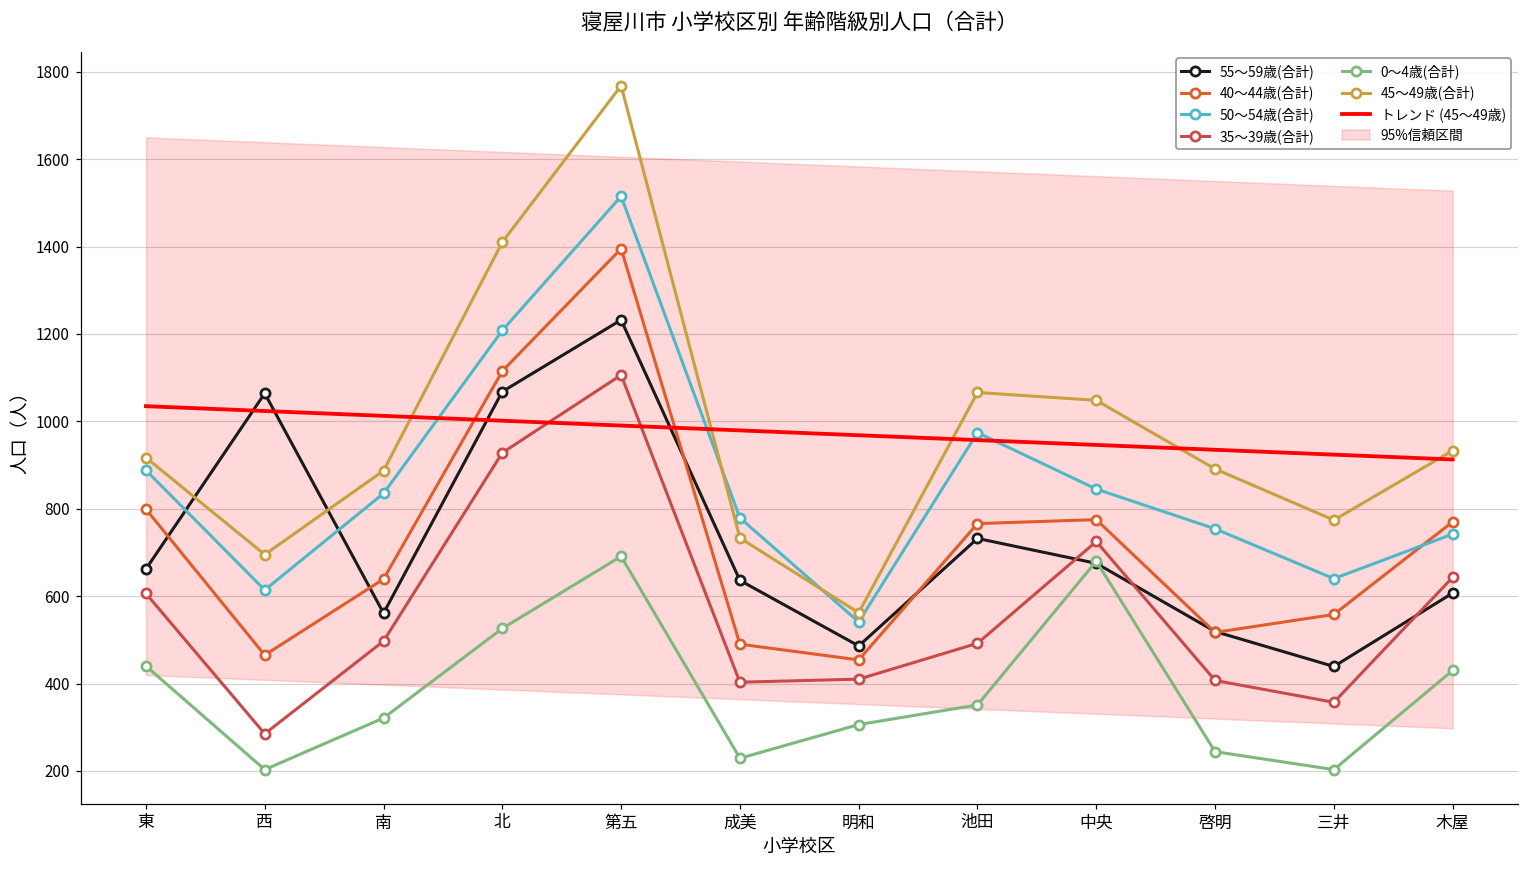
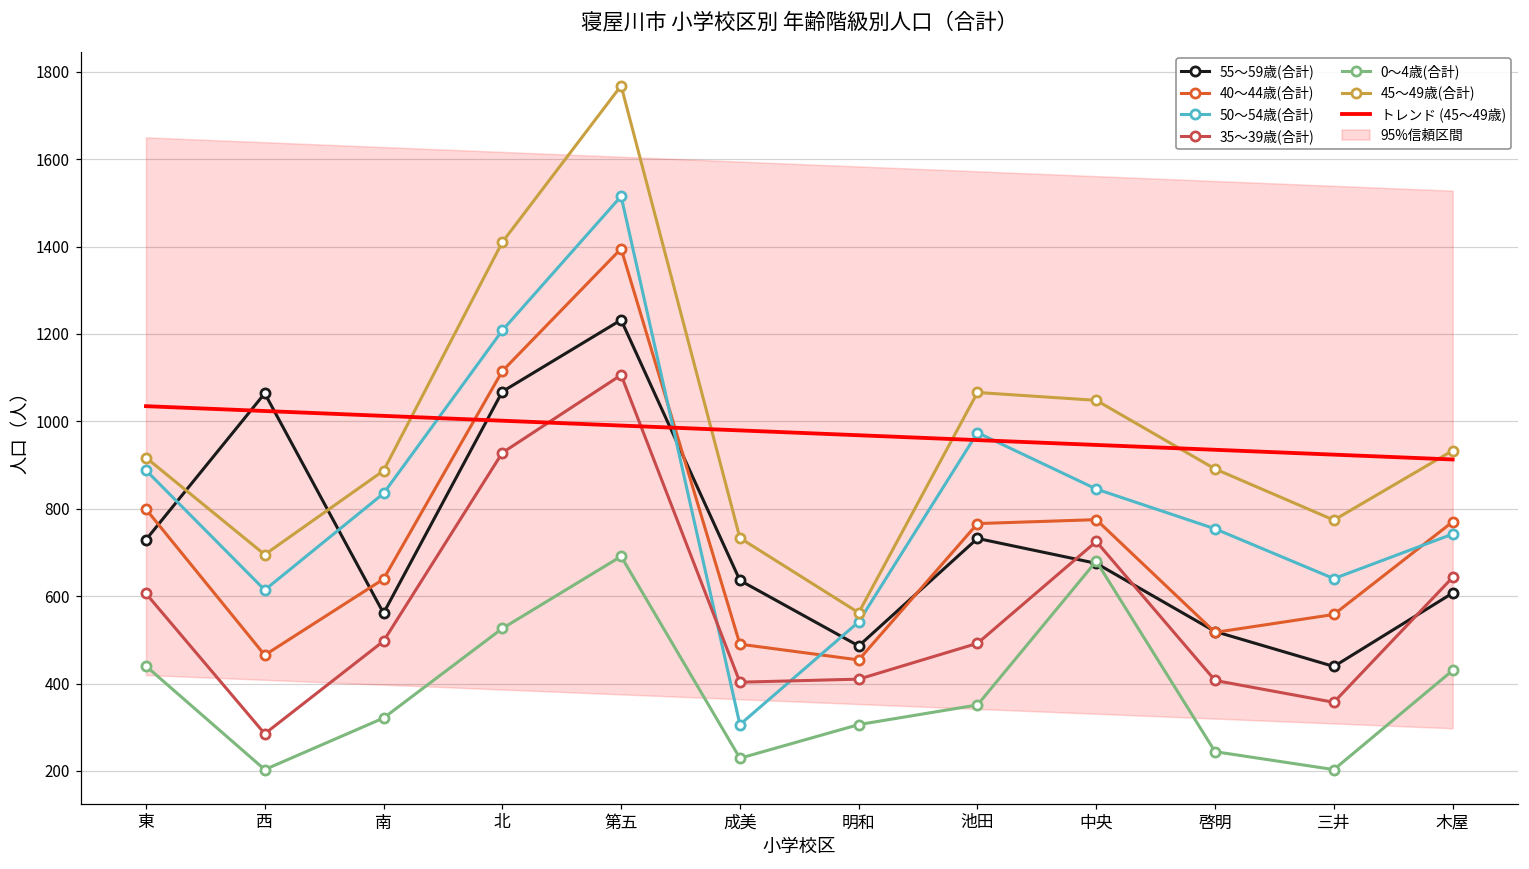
55～59歳(合計), 東: 660 -> 730
50～54歳(合計), 成美: 780 -> 310
